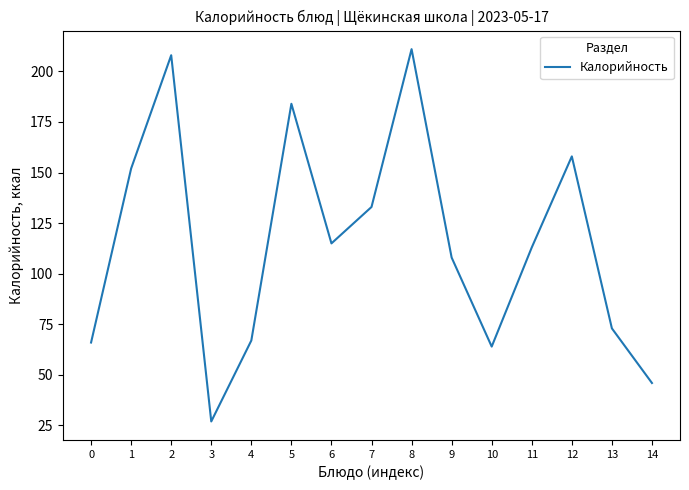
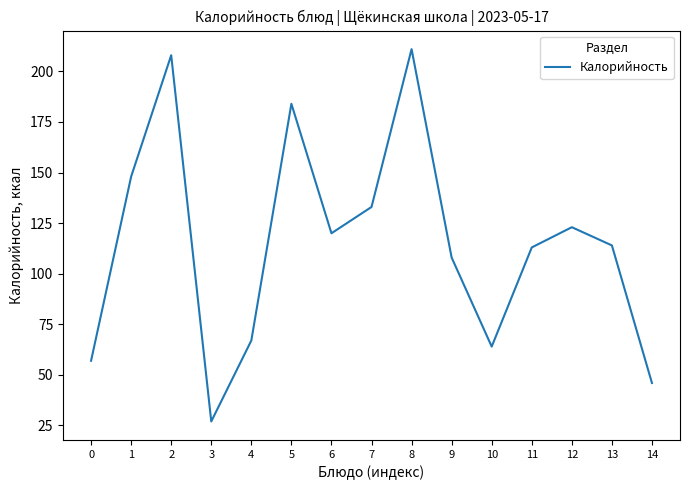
0: 66 -> 57
1: 152 -> 148
6: 115 -> 120
12: 158 -> 123
13: 73 -> 114
